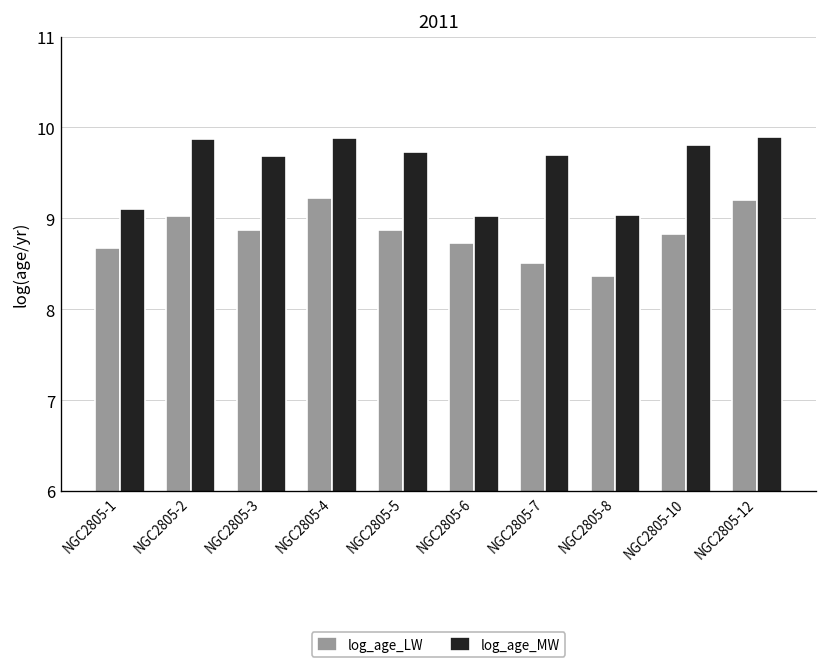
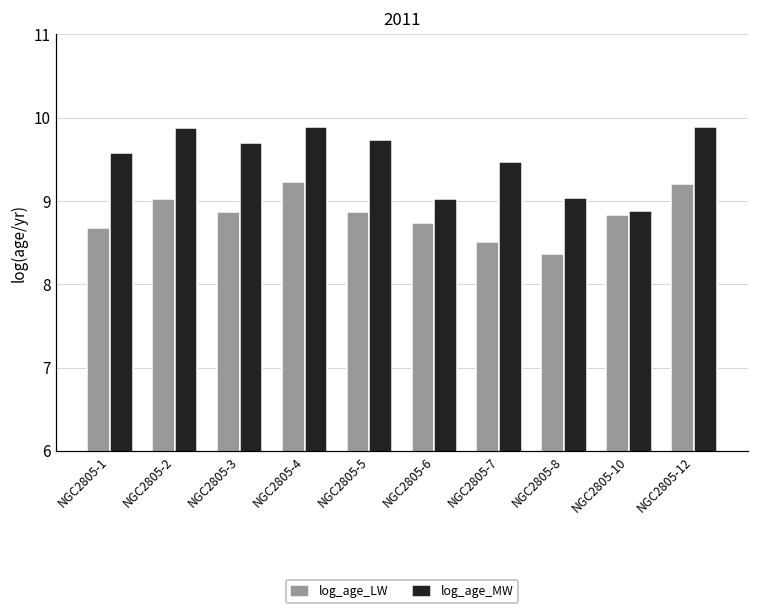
log_age_MW, NGC2805-1: 9.1 -> 9.6
log_age_MW, NGC2805-7: 9.7 -> 9.5
log_age_MW, NGC2805-10: 9.8 -> 8.9
